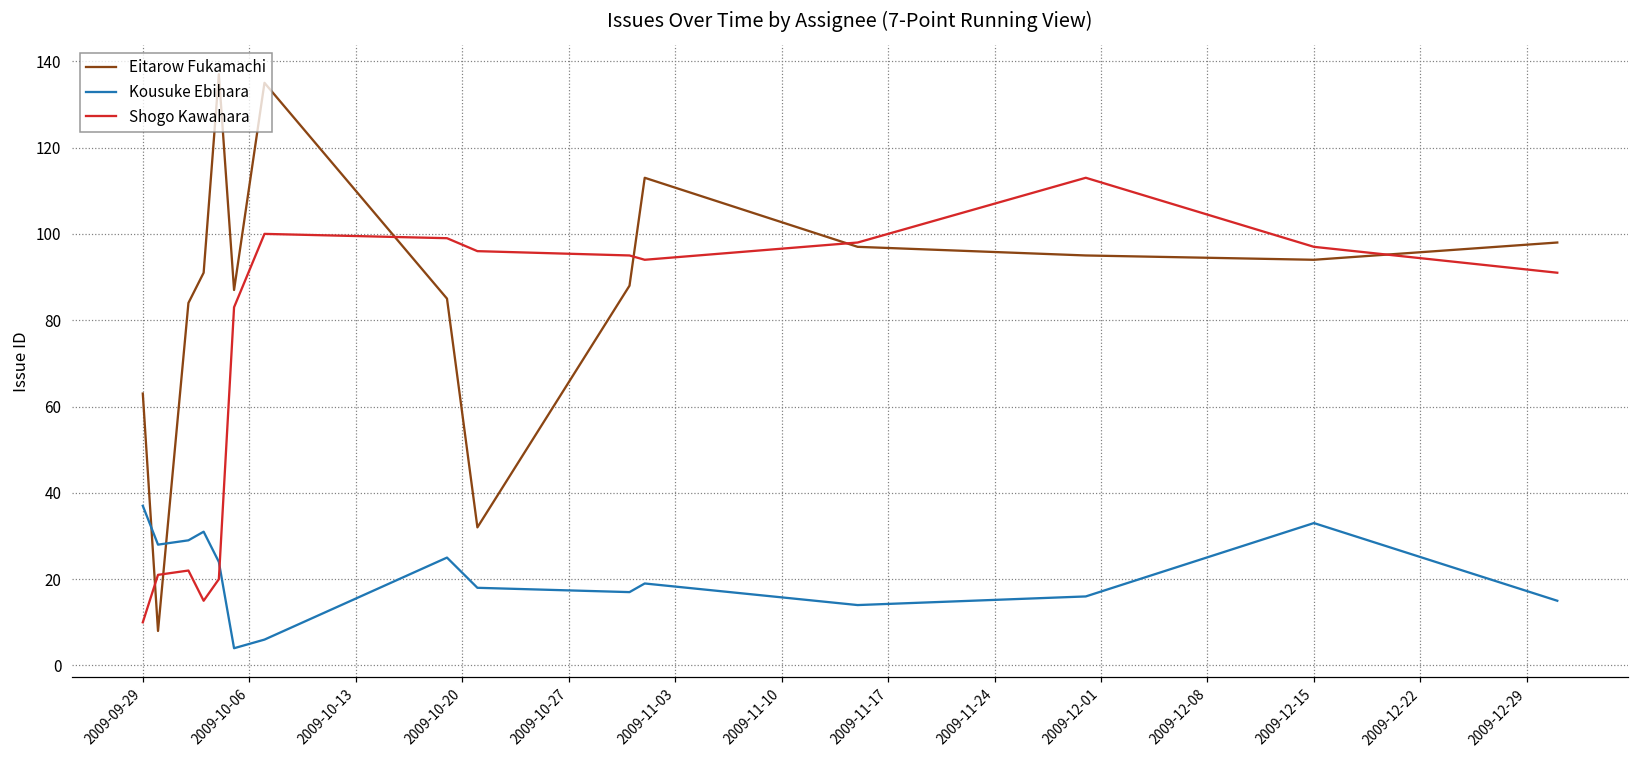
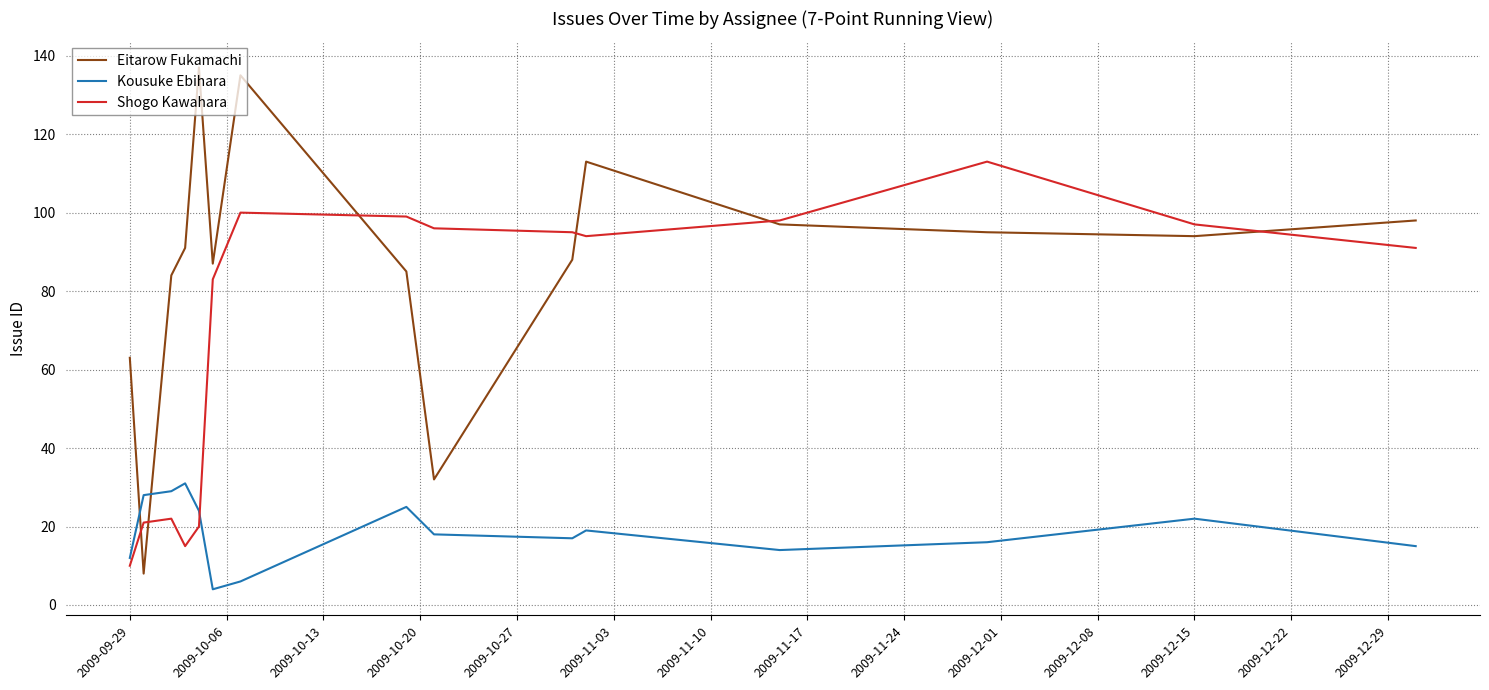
Kousuke Ebihara, 2009-09-29: 37 -> 12
Kousuke Ebihara, 2009-12-15: 33 -> 22
